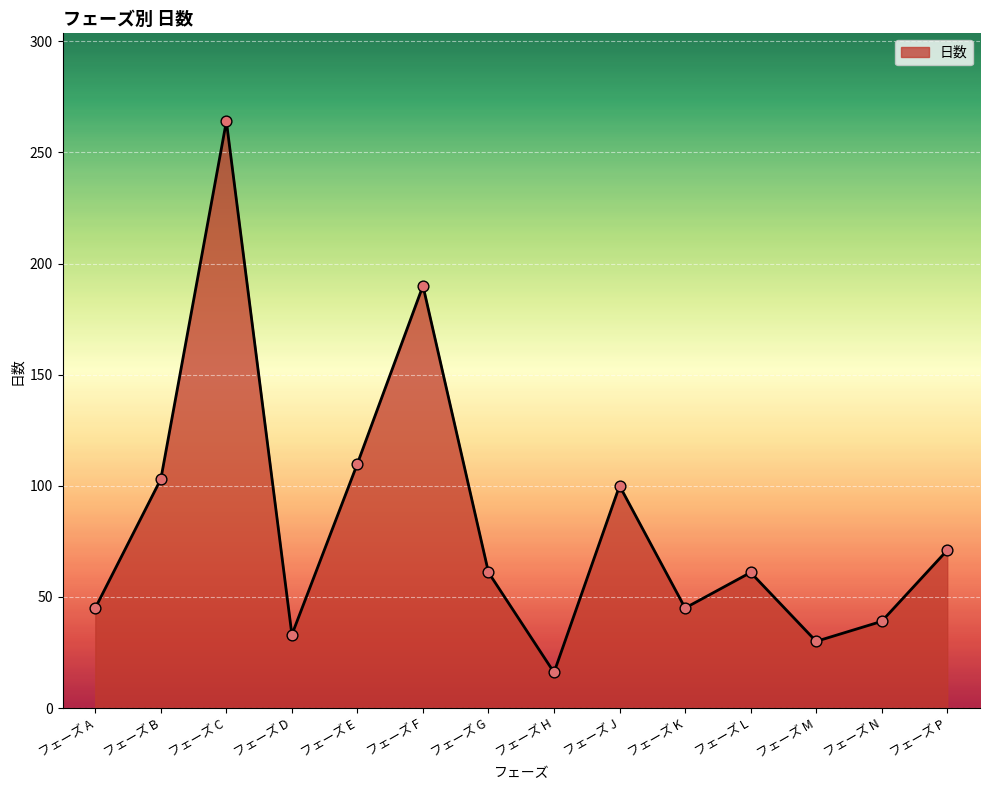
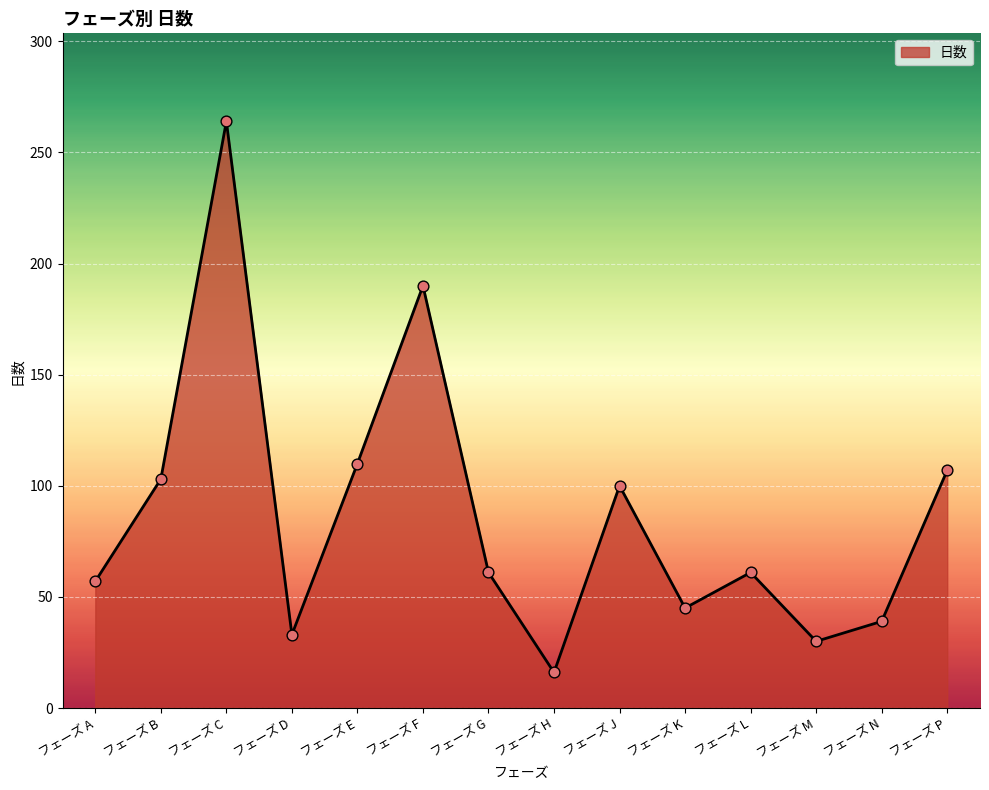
フェーズ A: 45 -> 57
フェーズ P: 71 -> 107
